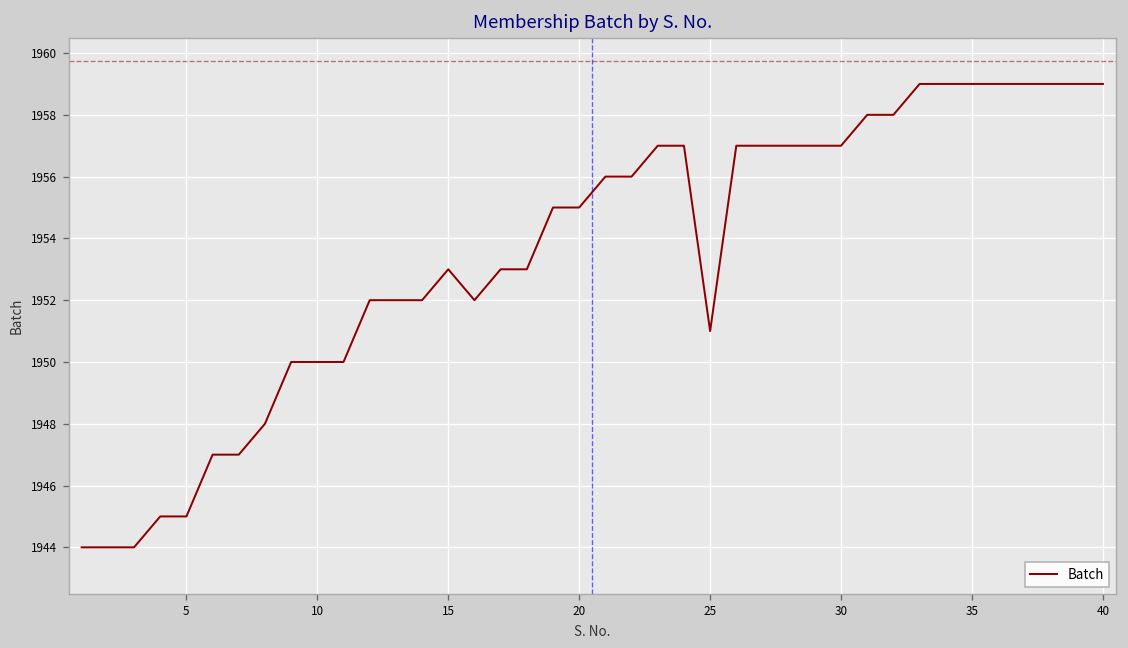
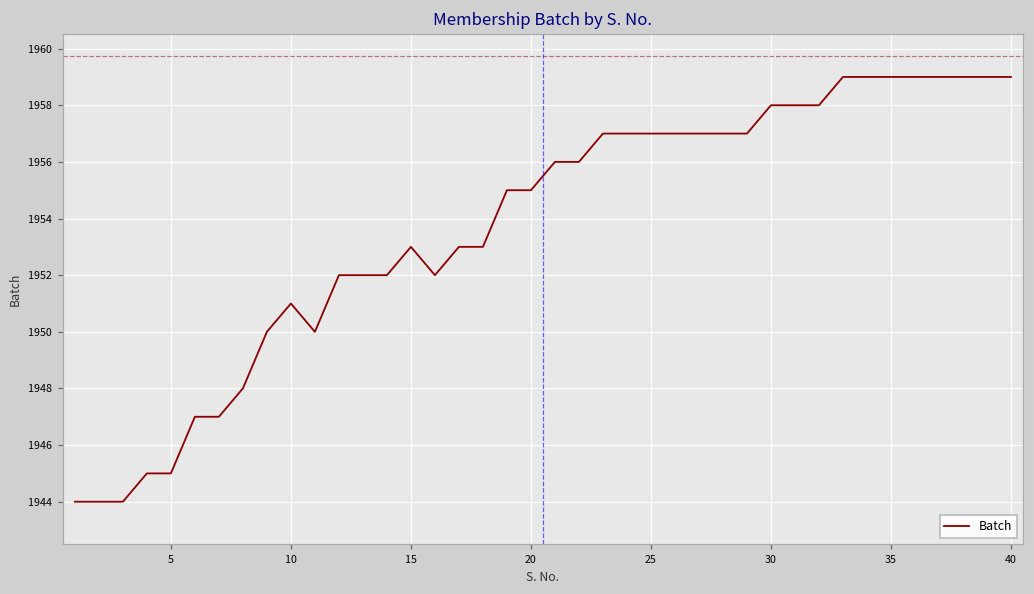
10: 1950 -> 1951
25: 1951 -> 1957
30: 1957 -> 1958
